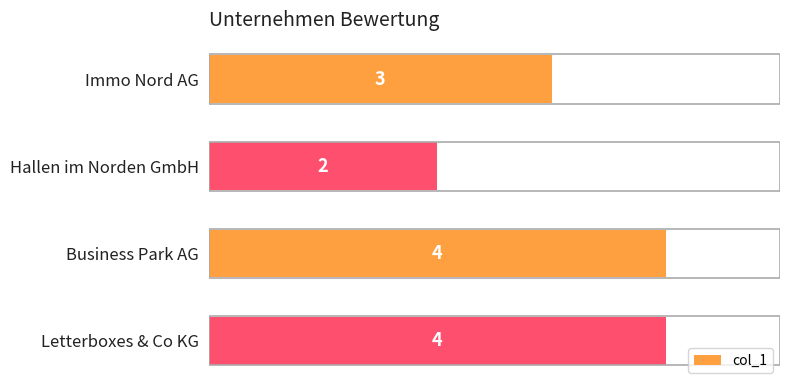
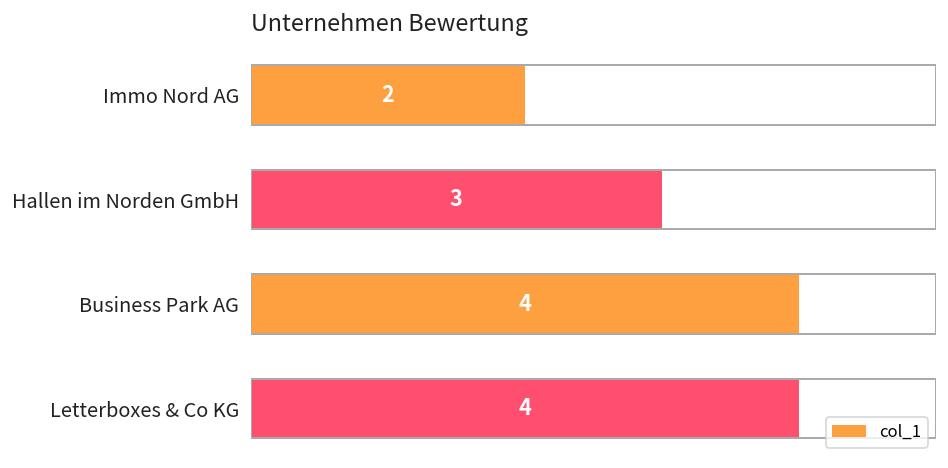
Immo Nord AG: 3 -> 2
Hallen im Norden GmbH: 2 -> 3
